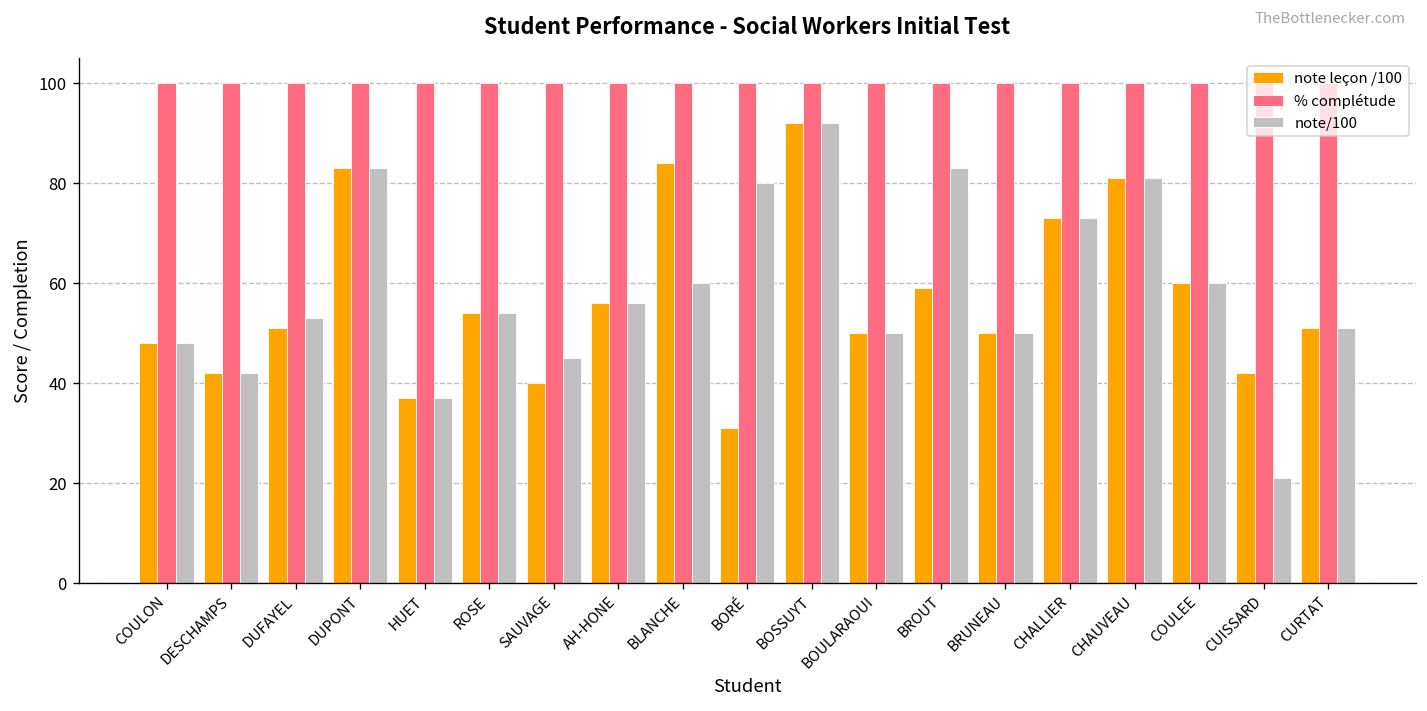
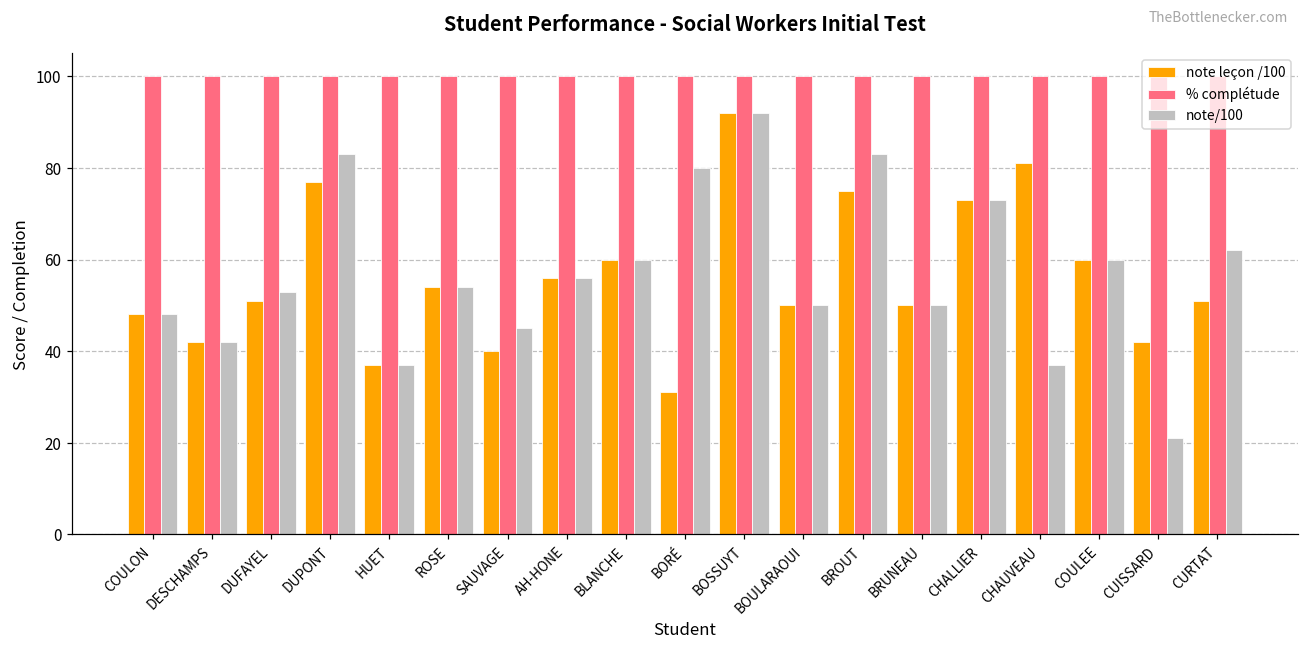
note leçon /100, DUPONT: 83 -> 77
note leçon /100, BLANCHE: 84 -> 60
note leçon /100, BROUT: 59 -> 75
note/100, CHAUVEAU: 81 -> 37
note/100, CURTAT: 51 -> 62
